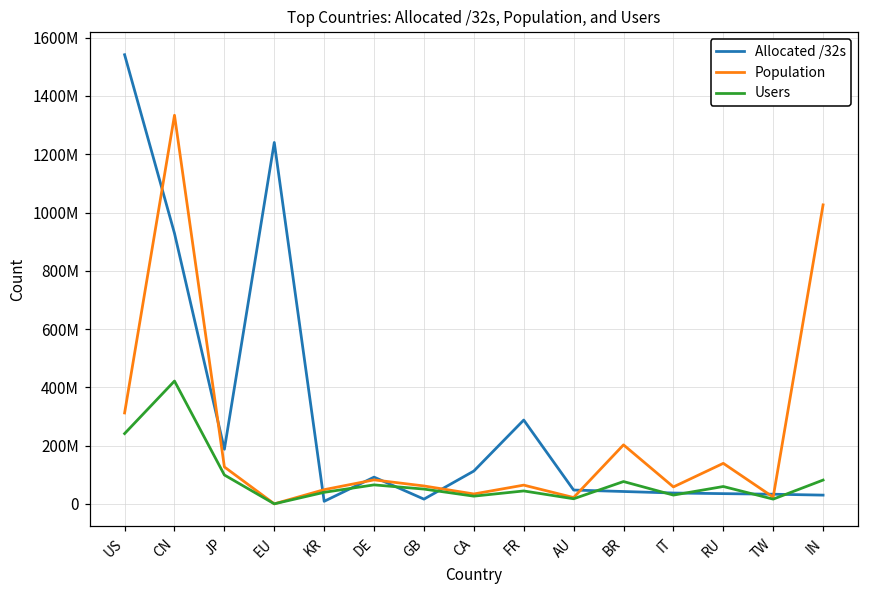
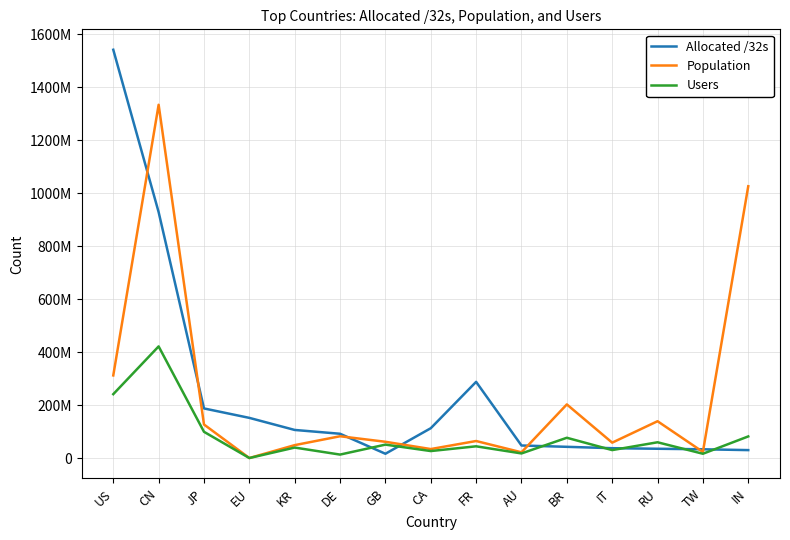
Allocated /32s, EU: 1240000000 -> 150000000
Allocated /32s, KR: 10000000 -> 110000000
Users, DE: 70000000 -> 10000000
